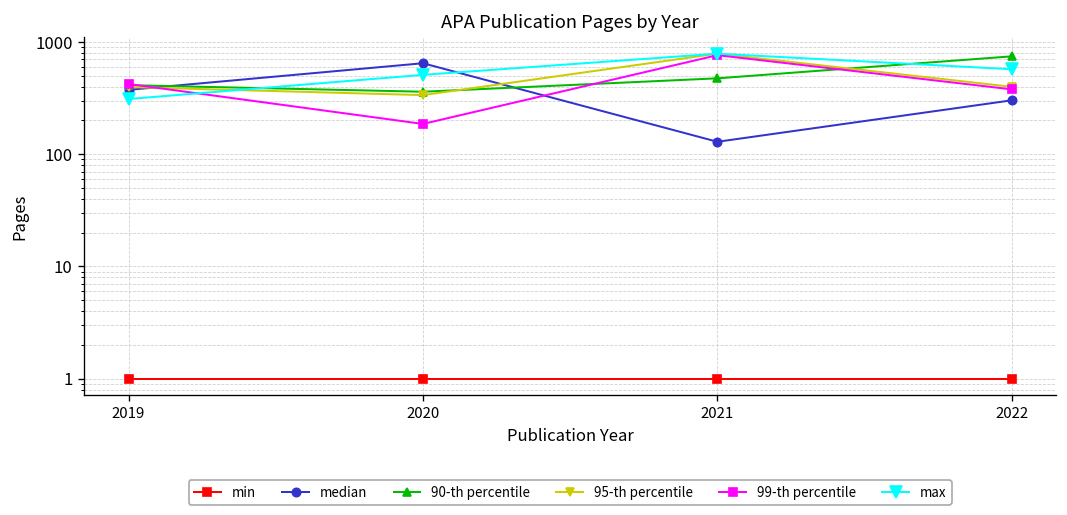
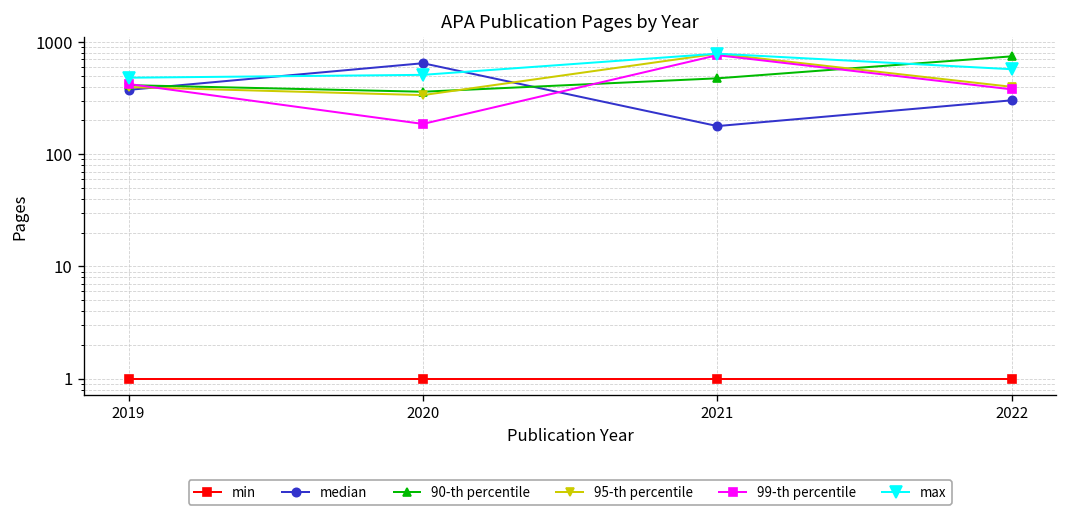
max, 2019: 310 -> 500
median, 2021: 130 -> 180
